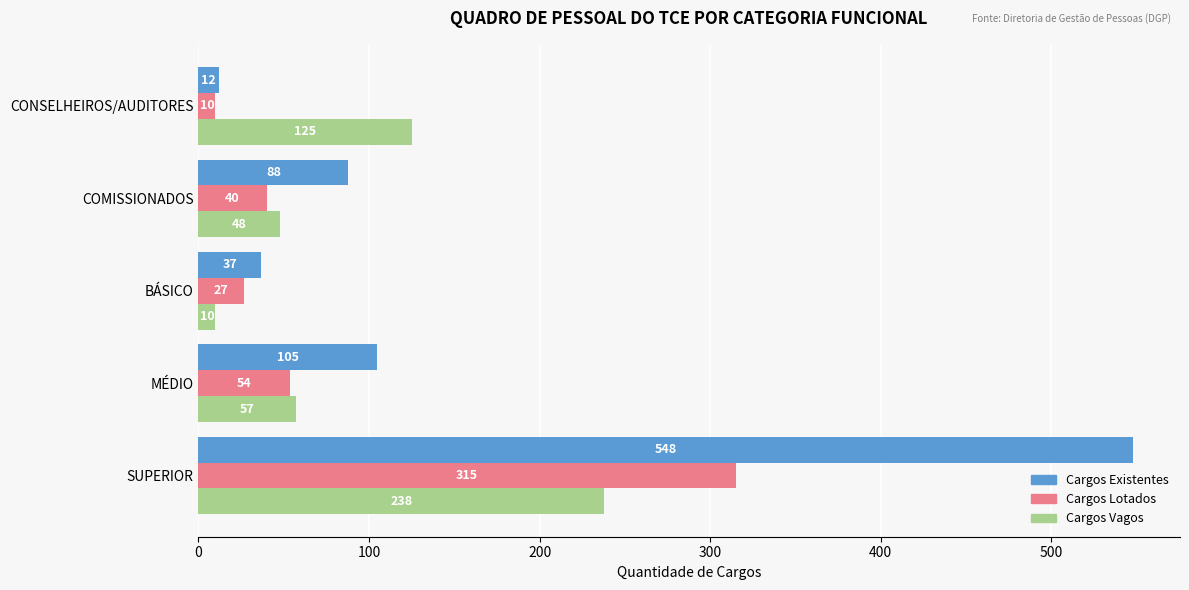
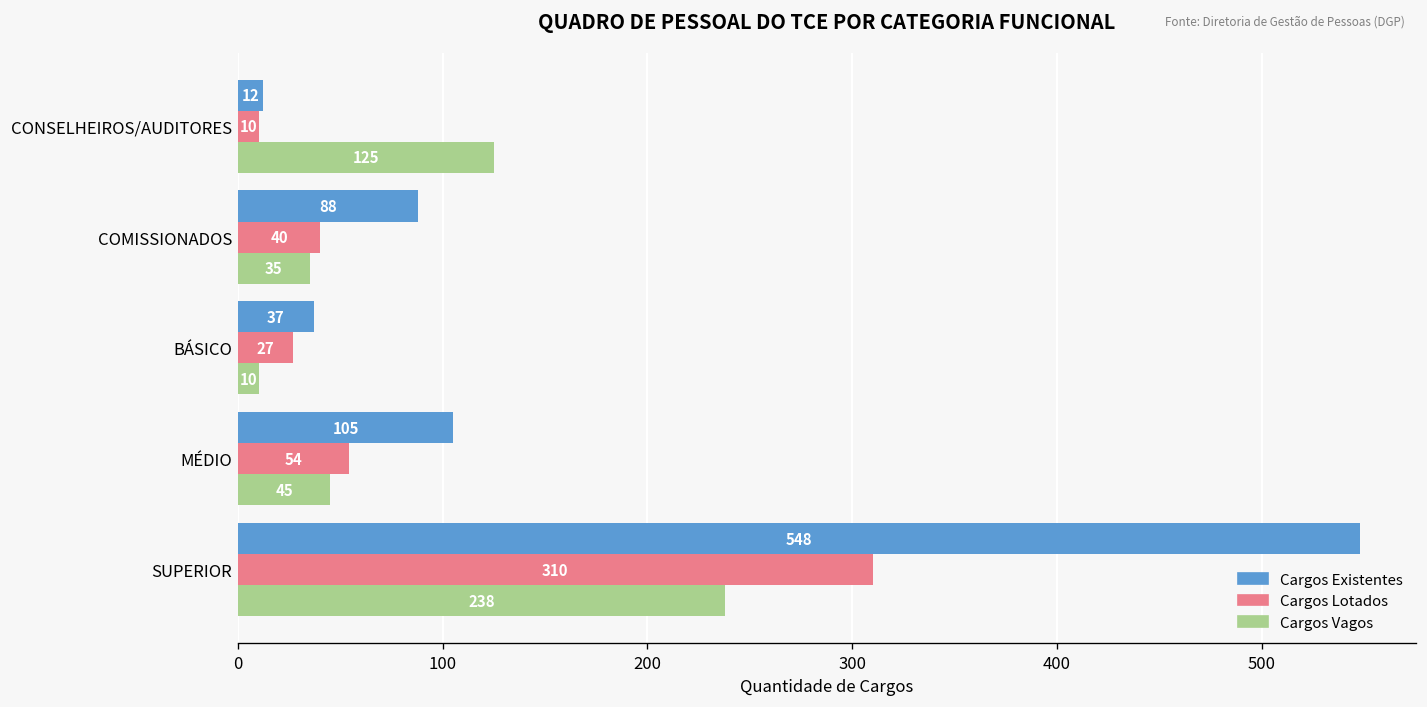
Cargos Vagos, COMISSIONADOS: 48 -> 35
Cargos Vagos, MÉDIO: 57 -> 45
Cargos Lotados, SUPERIOR: 315 -> 310
